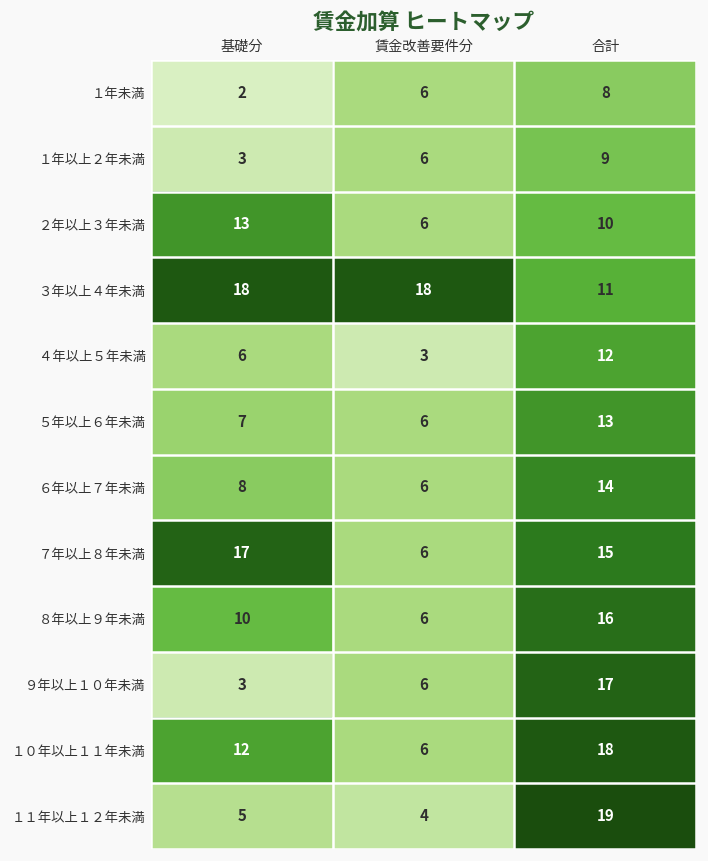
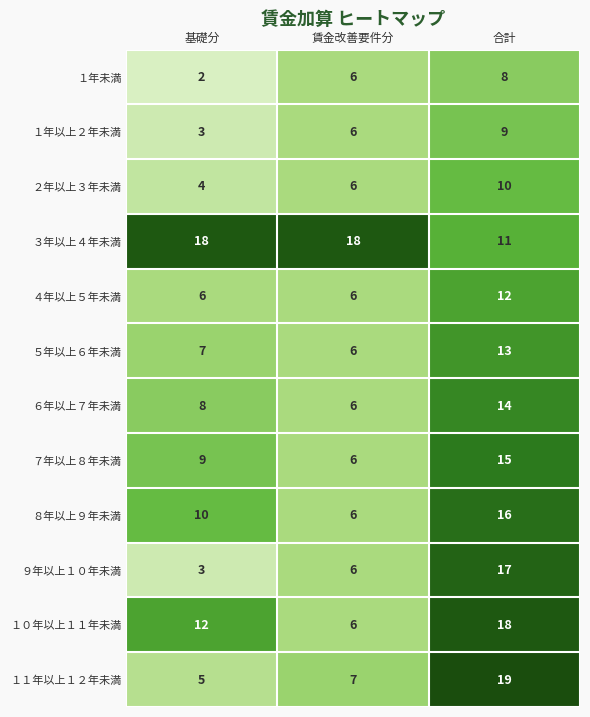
２年以上３年未満, 基礎分: 13 -> 4
４年以上５年未満, 賃金改善要件分: 3 -> 6
７年以上８年未満, 基礎分: 17 -> 9
１１年以上１２年未満, 賃金改善要件分: 4 -> 7
